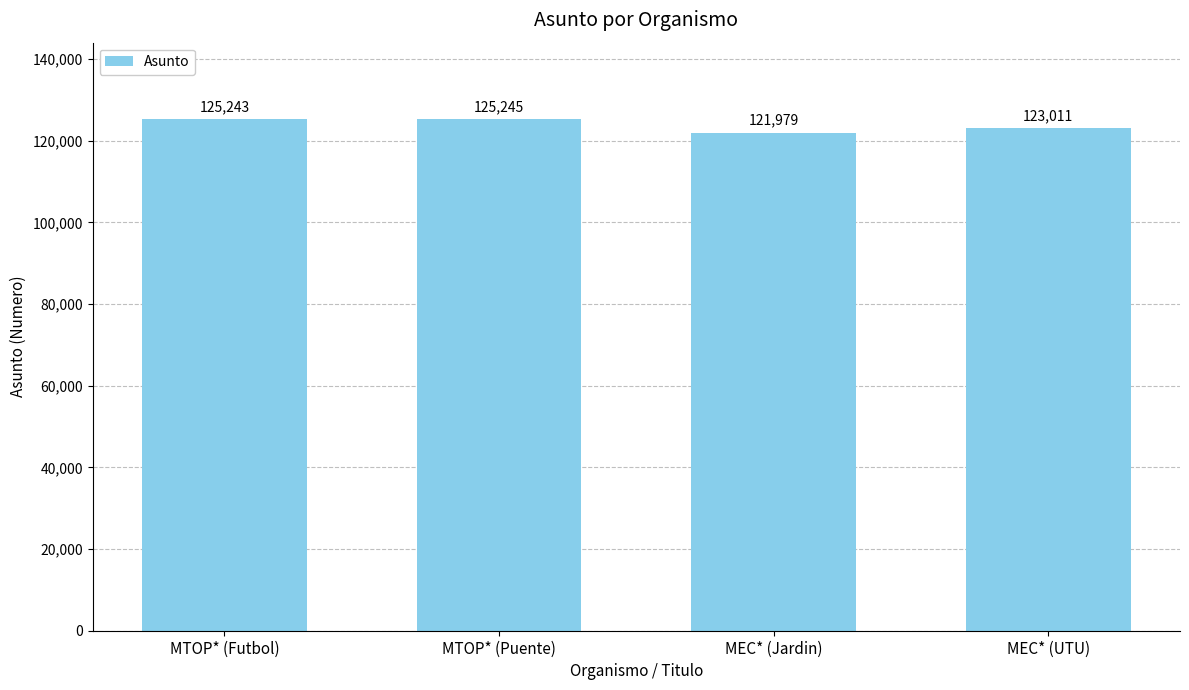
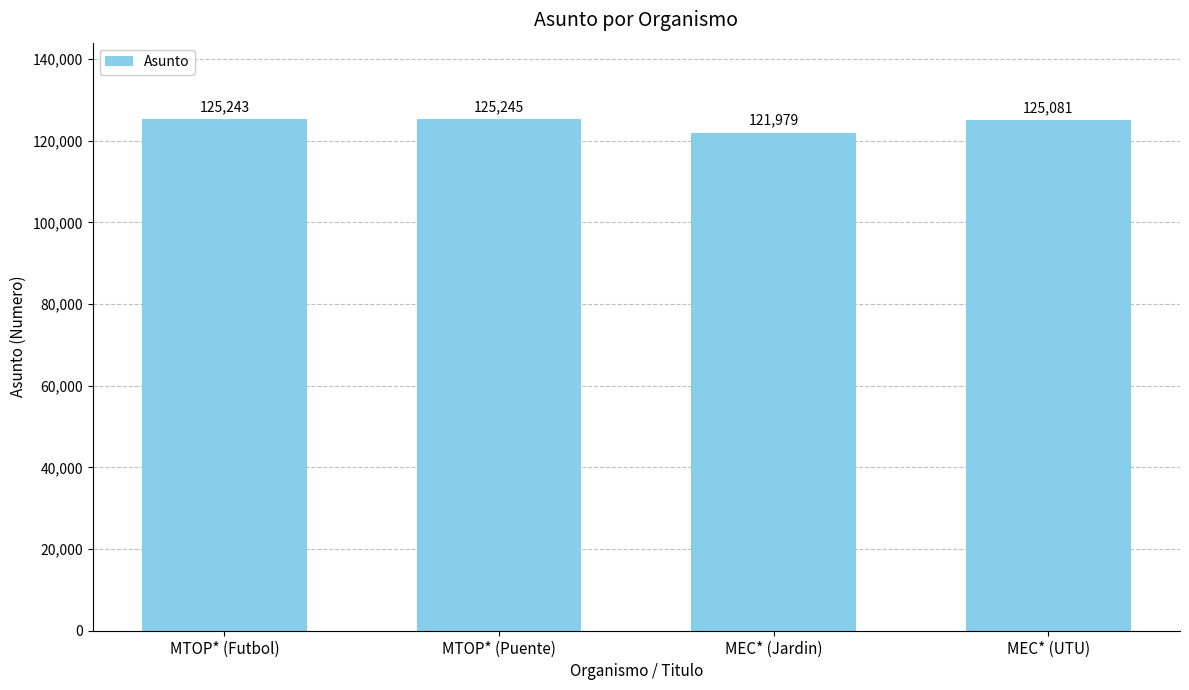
MEC* (UTU): 123,011 -> 125,081
